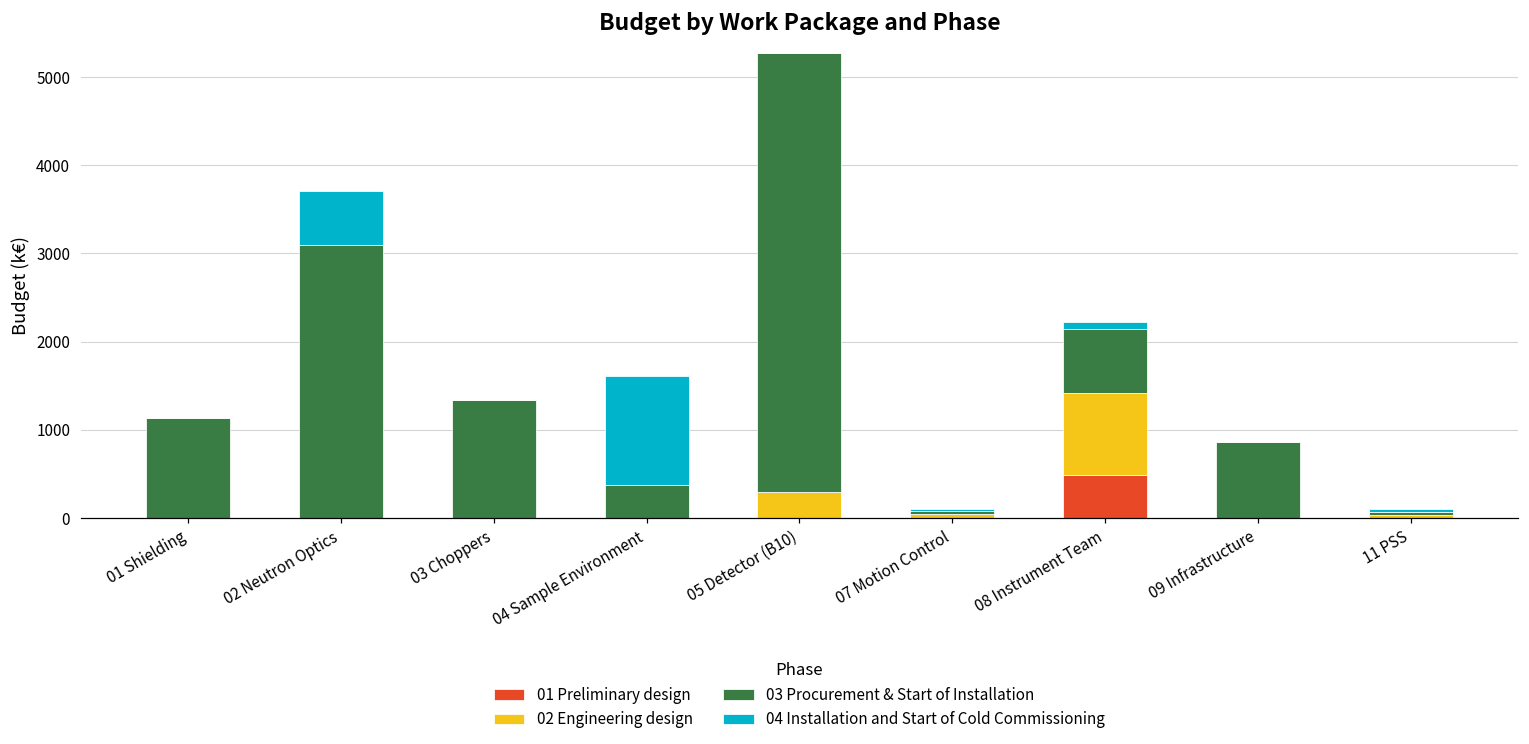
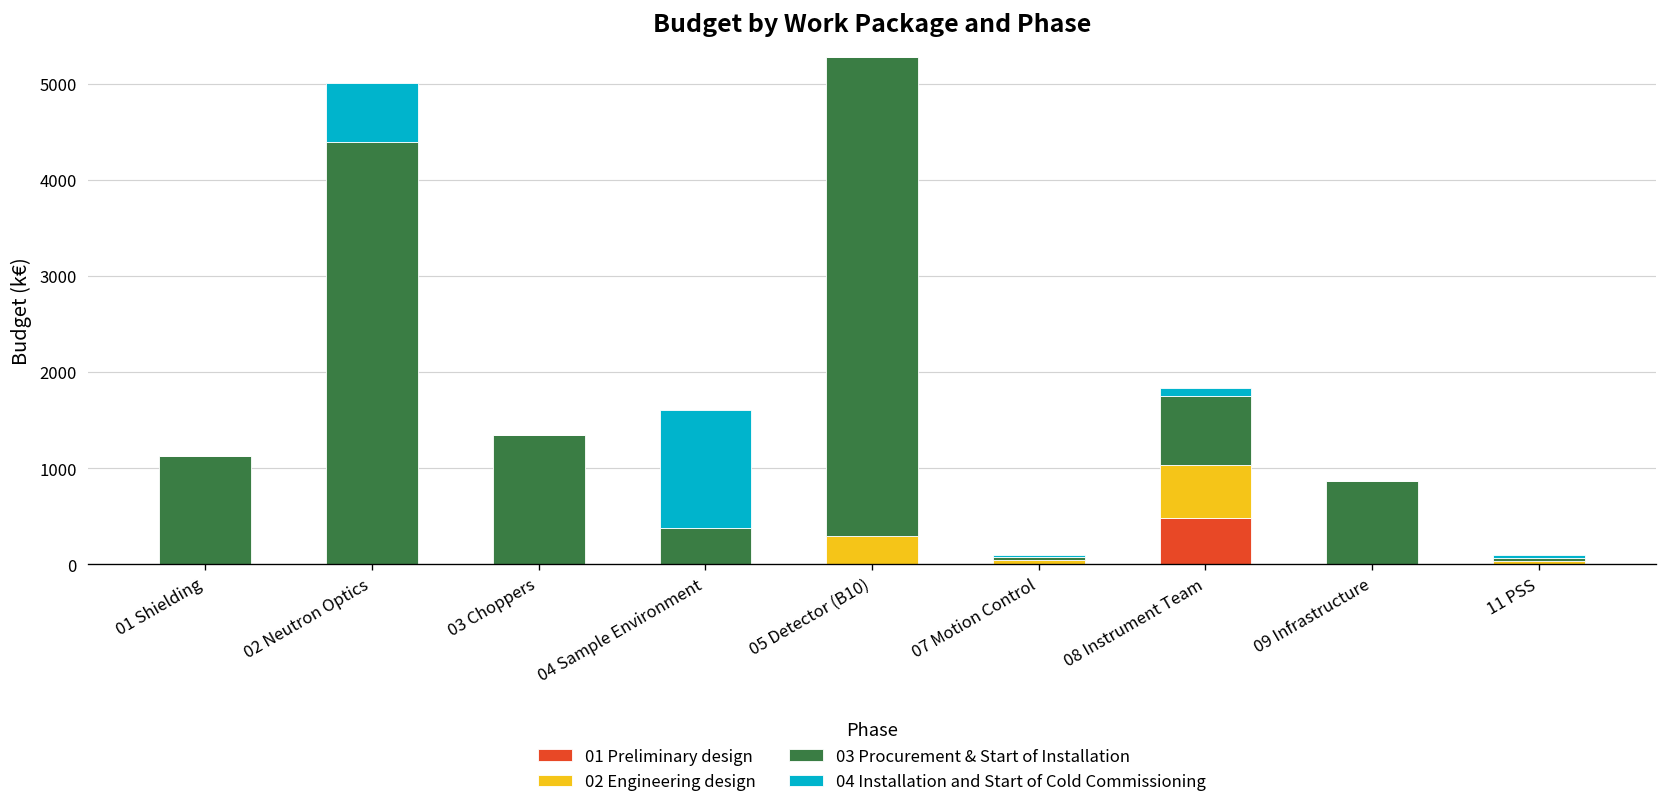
03 Procurement & Start of Installation, 02 Neutron Optics: 3100 -> 4400
02 Engineering design, 08 Instrument Team: 900 -> 500
